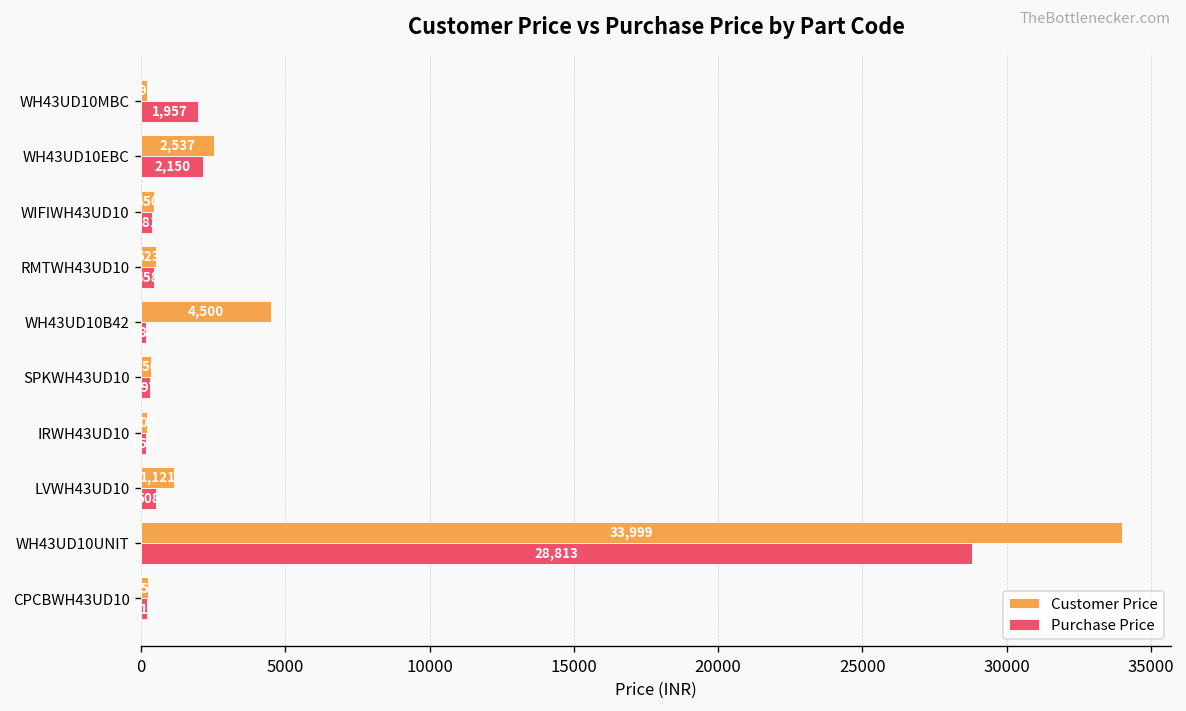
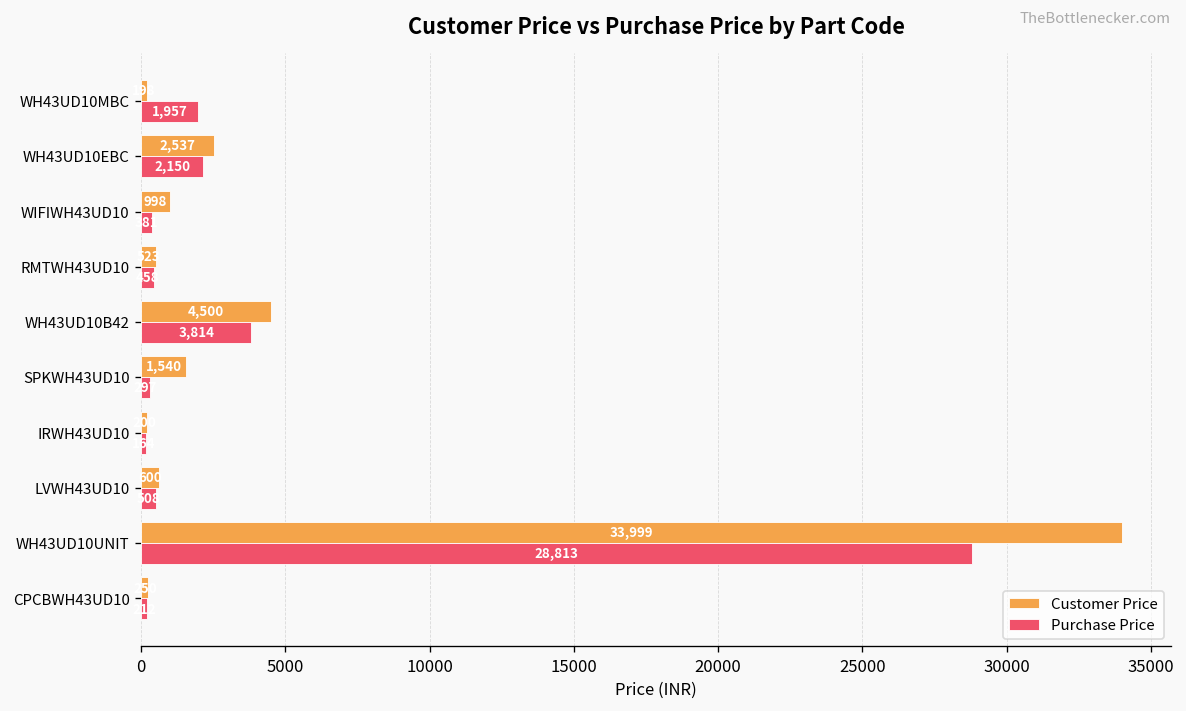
Customer Price, WIFIWH43UD10: 500 -> 1000
Purchase Price, WH43UD10B42: 200 -> 3800
Customer Price, SPKWH43UD10: 400 -> 1500
Customer Price, LVWH43UD10: 1,121 -> 600
